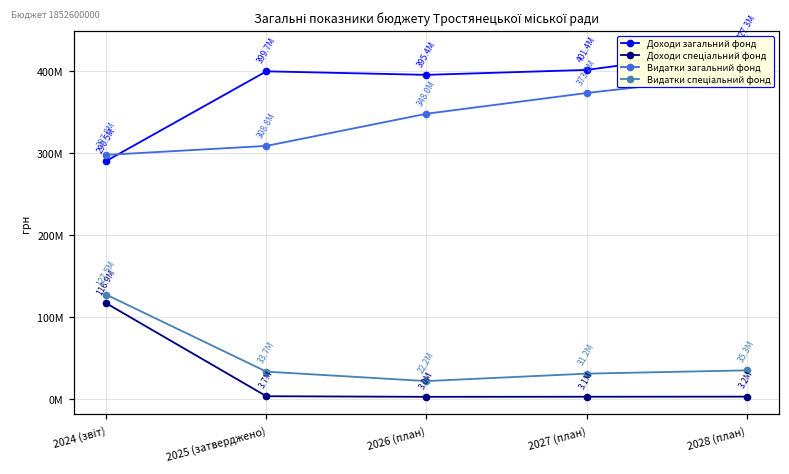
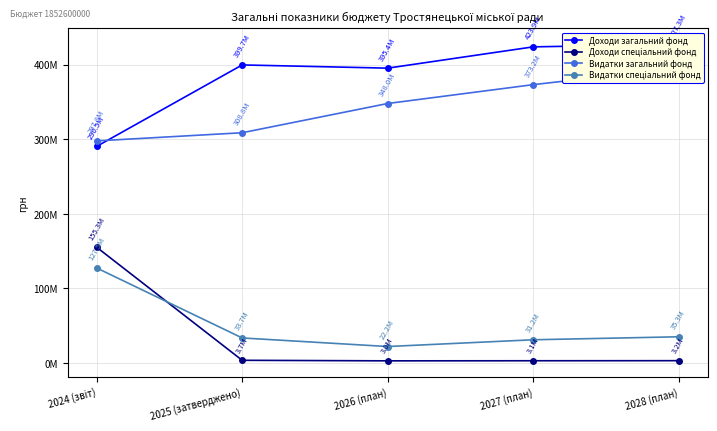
Доходи спеціальний фонд, 2024 (звіт): 116.9M -> 155.3M
Доходи загальний фонд, 2027 (план): 401.4M -> 423.9M
